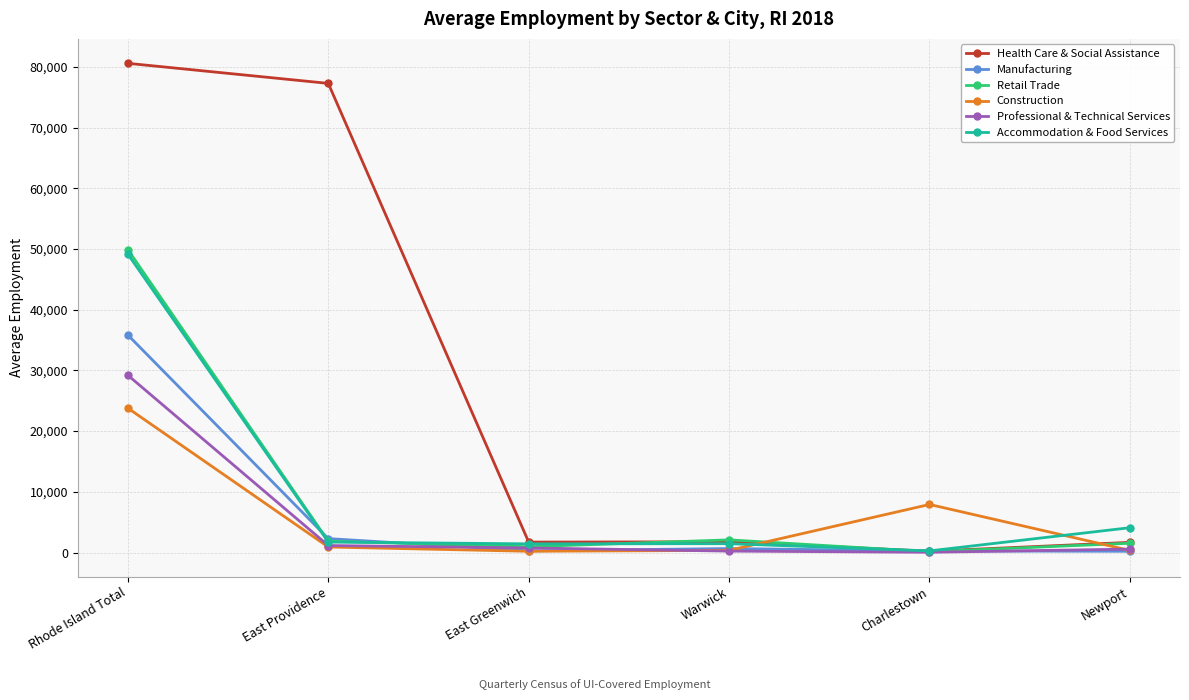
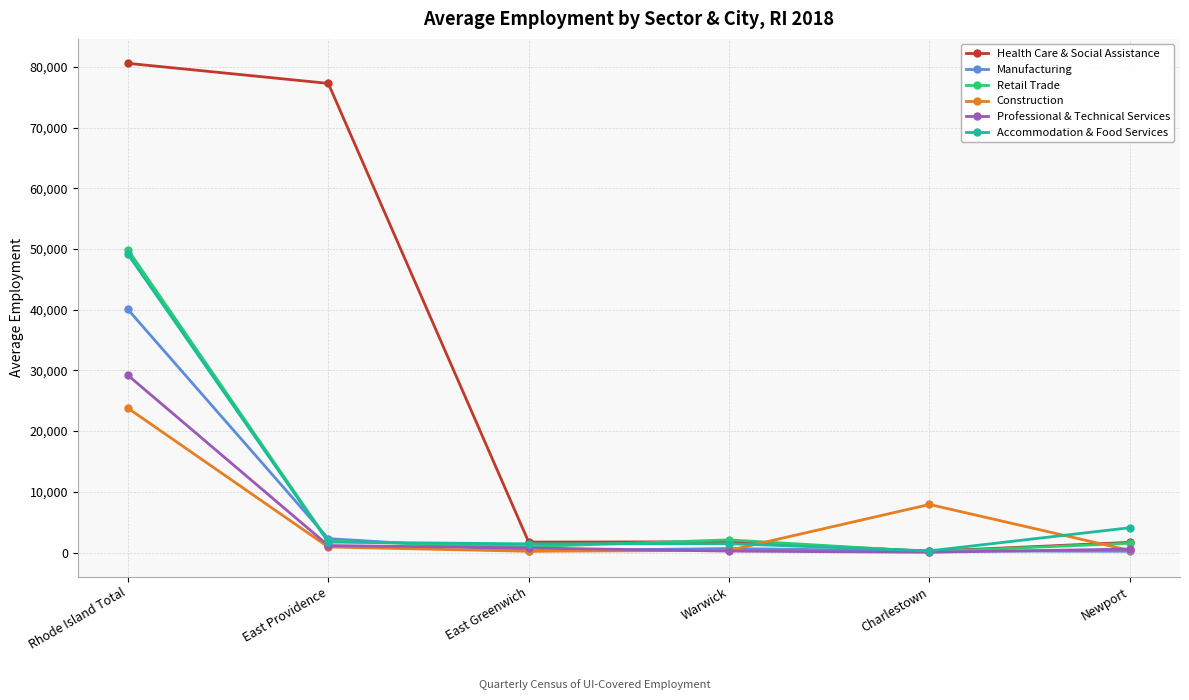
Manufacturing, Rhode Island Total: 36,000 -> 40,000
